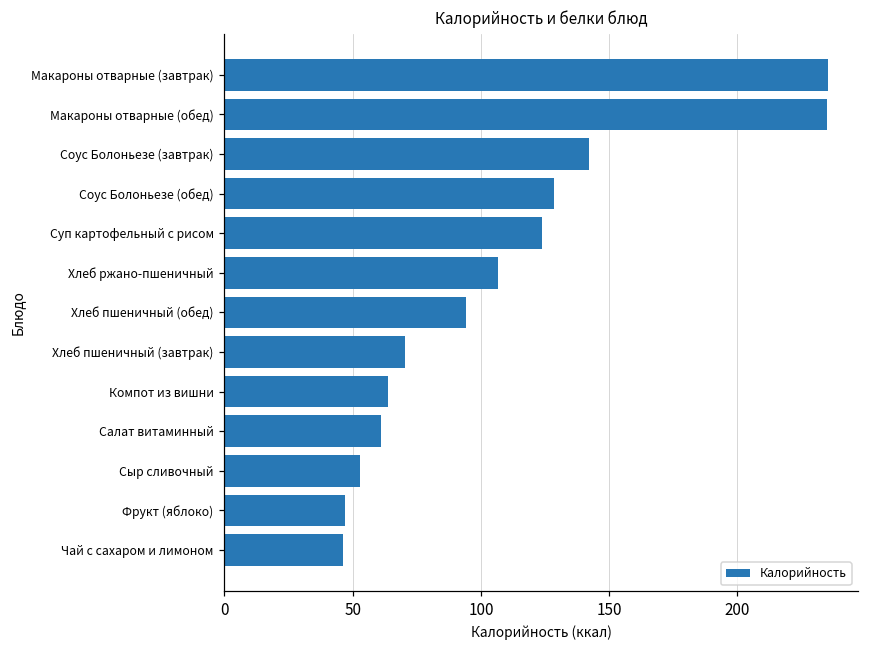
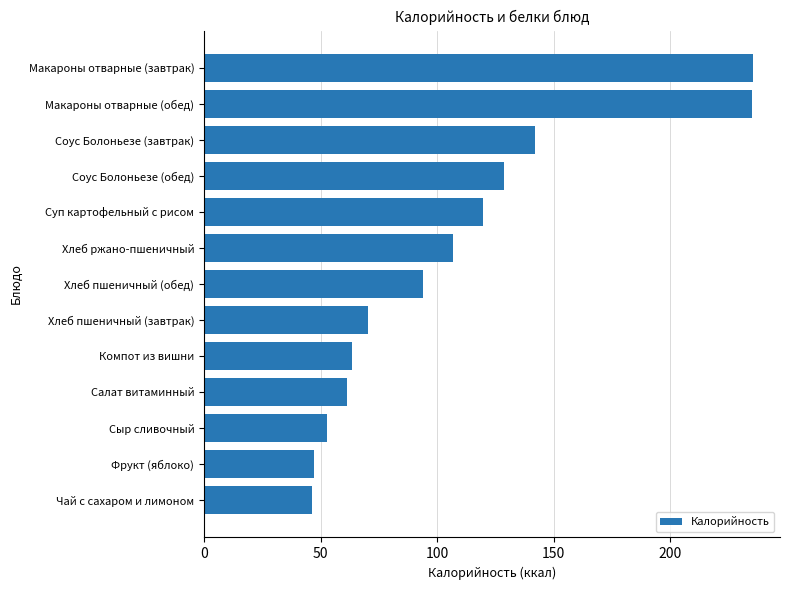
Суп картофельный с рисом: 124 -> 120
